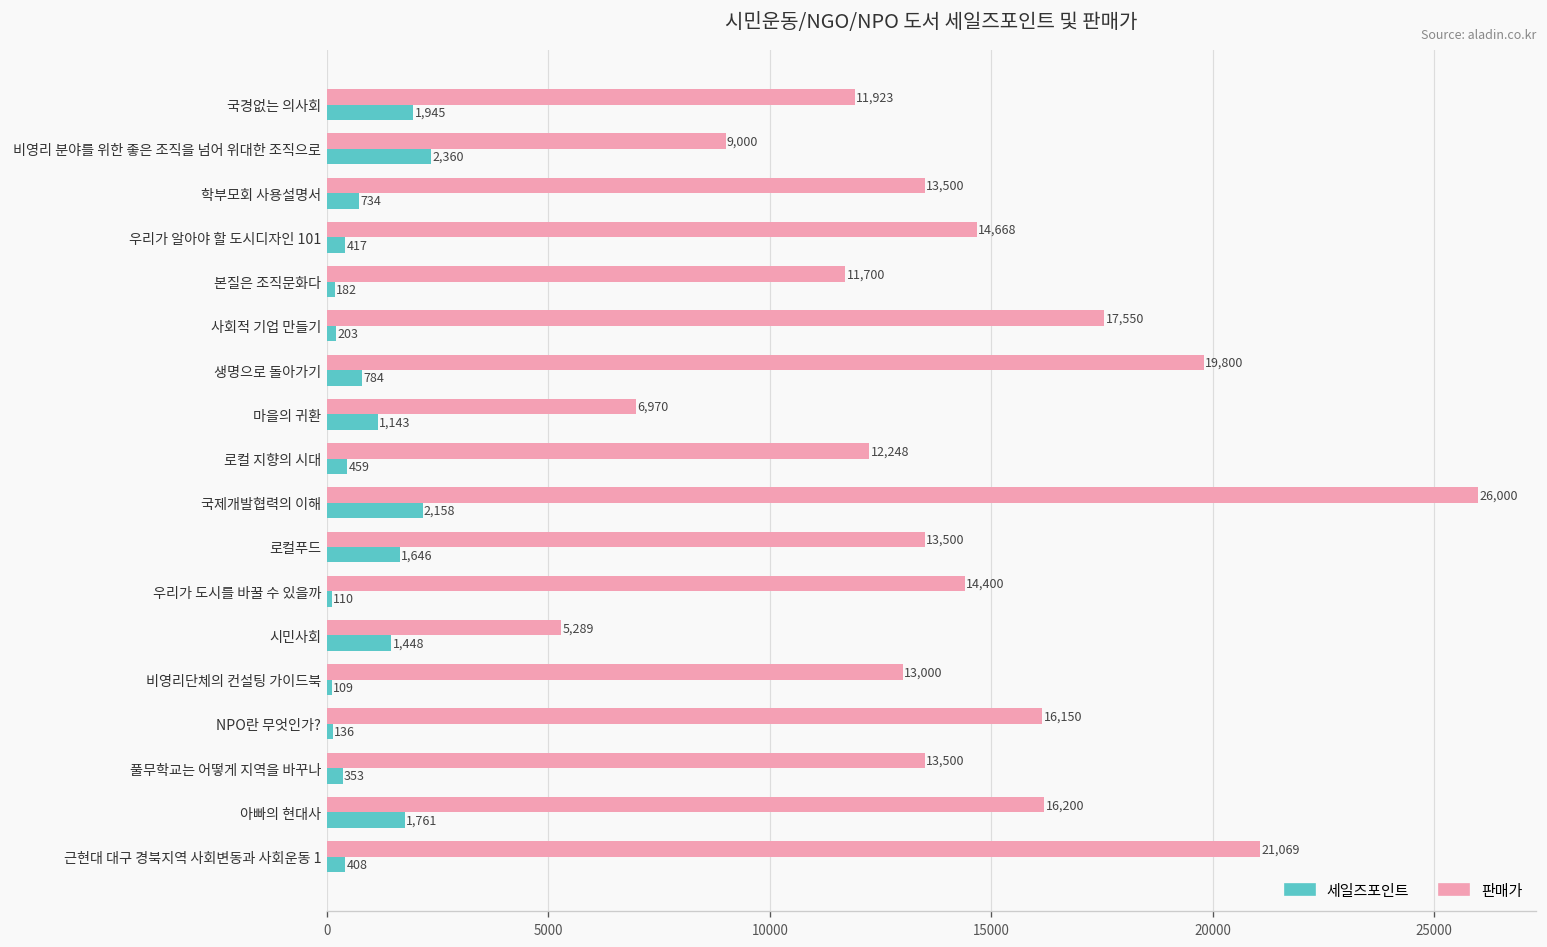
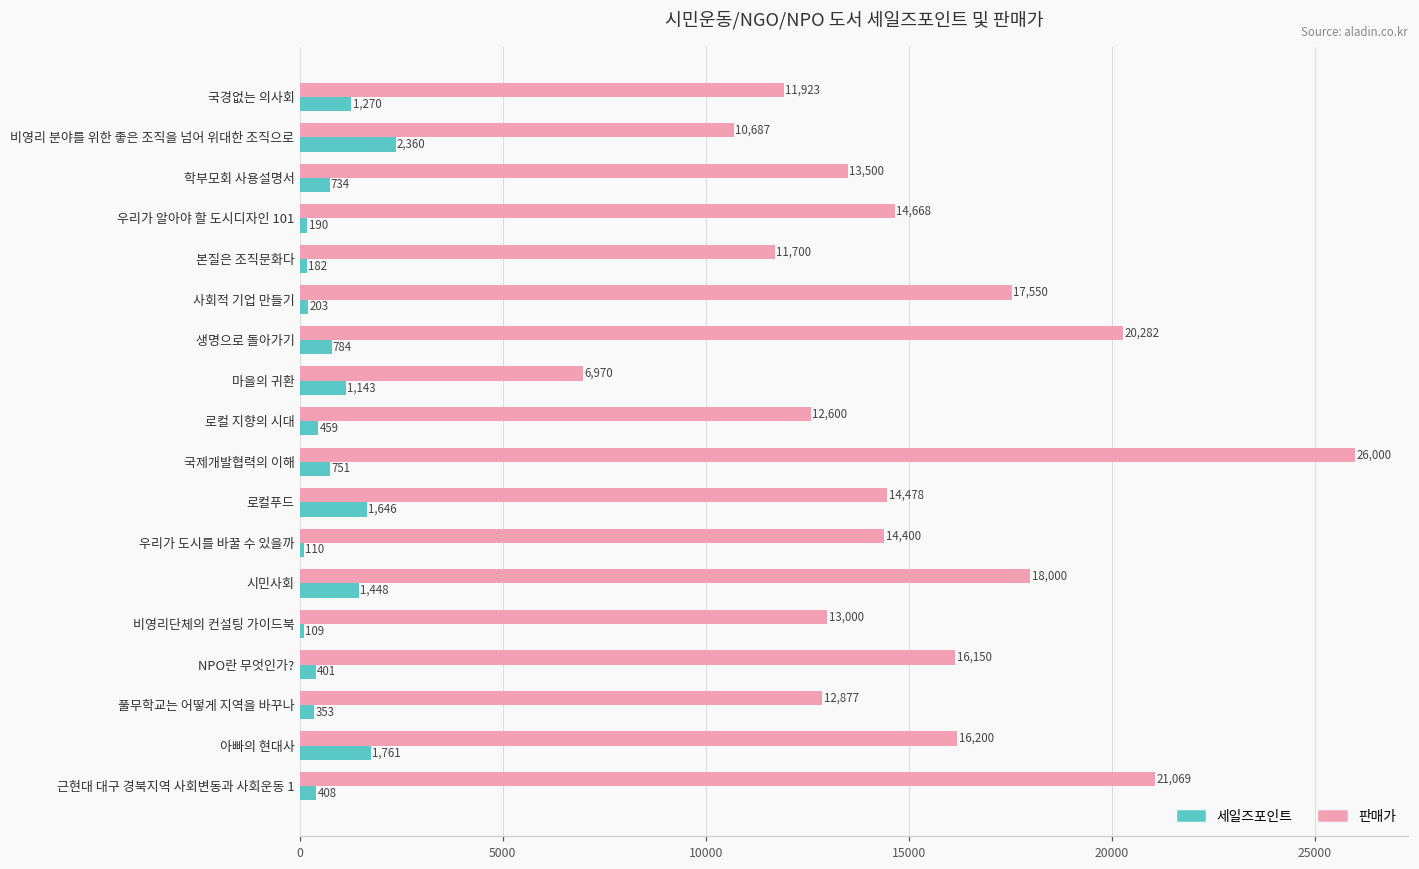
세일즈포인트, 국경없는 의사회: 1,945 -> 1,270
판매가, 비영리 분야를 위한 좋은 조직을 넘어 위대한 조직으로: 9,000 -> 10,687
세일즈포인트, 우리가 알아야 할 도시디자인 101: 417 -> 190
판매가, 생명으로 돌아가기: 19,800 -> 20,282
판매가, 로컬 지향의 시대: 12,248 -> 12,600
세일즈포인트, 국제개발협력의 이해: 2,158 -> 751
판매가, 로컬푸드: 13,500 -> 14,478
판매가, 시민사회: 5,289 -> 18,000
세일즈포인트, NPO란 무엇인가?: 136 -> 401
판매가, 풀무학교는 어떻게 지역을 바꾸나: 13,500 -> 12,877
